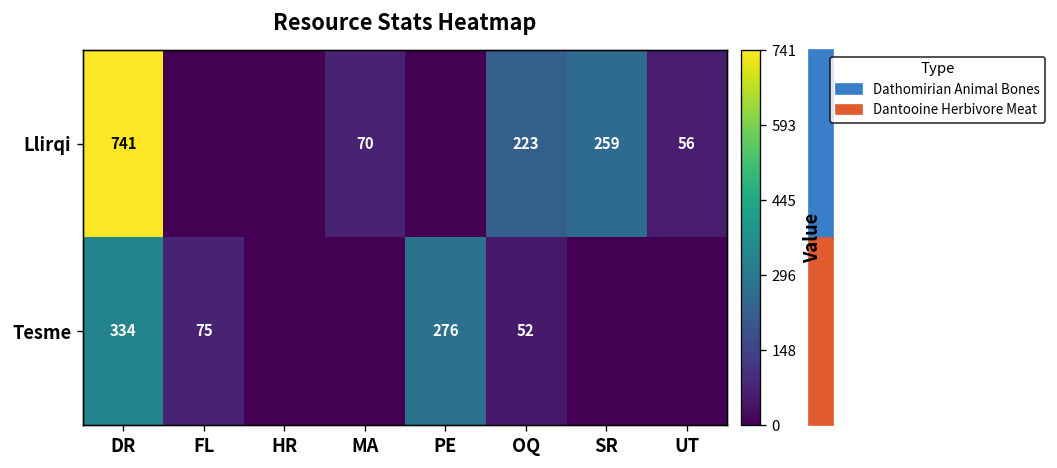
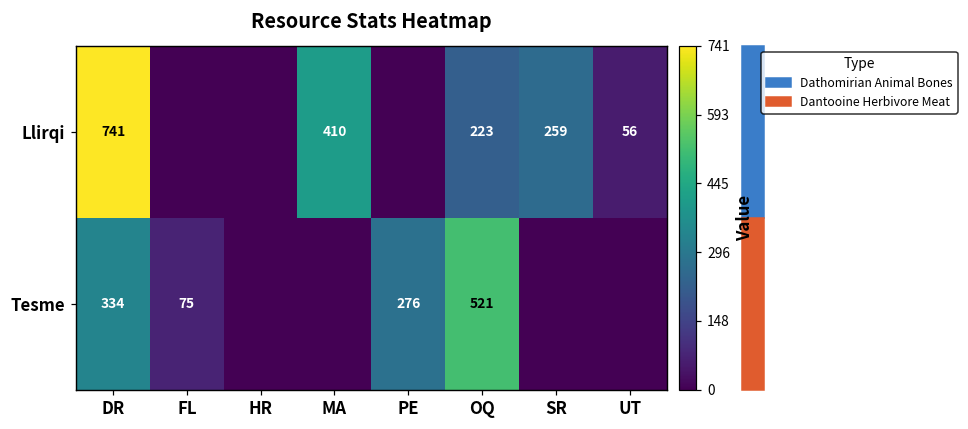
Llirqi, MA: 70 -> 410
Tesme, OQ: 52 -> 521
